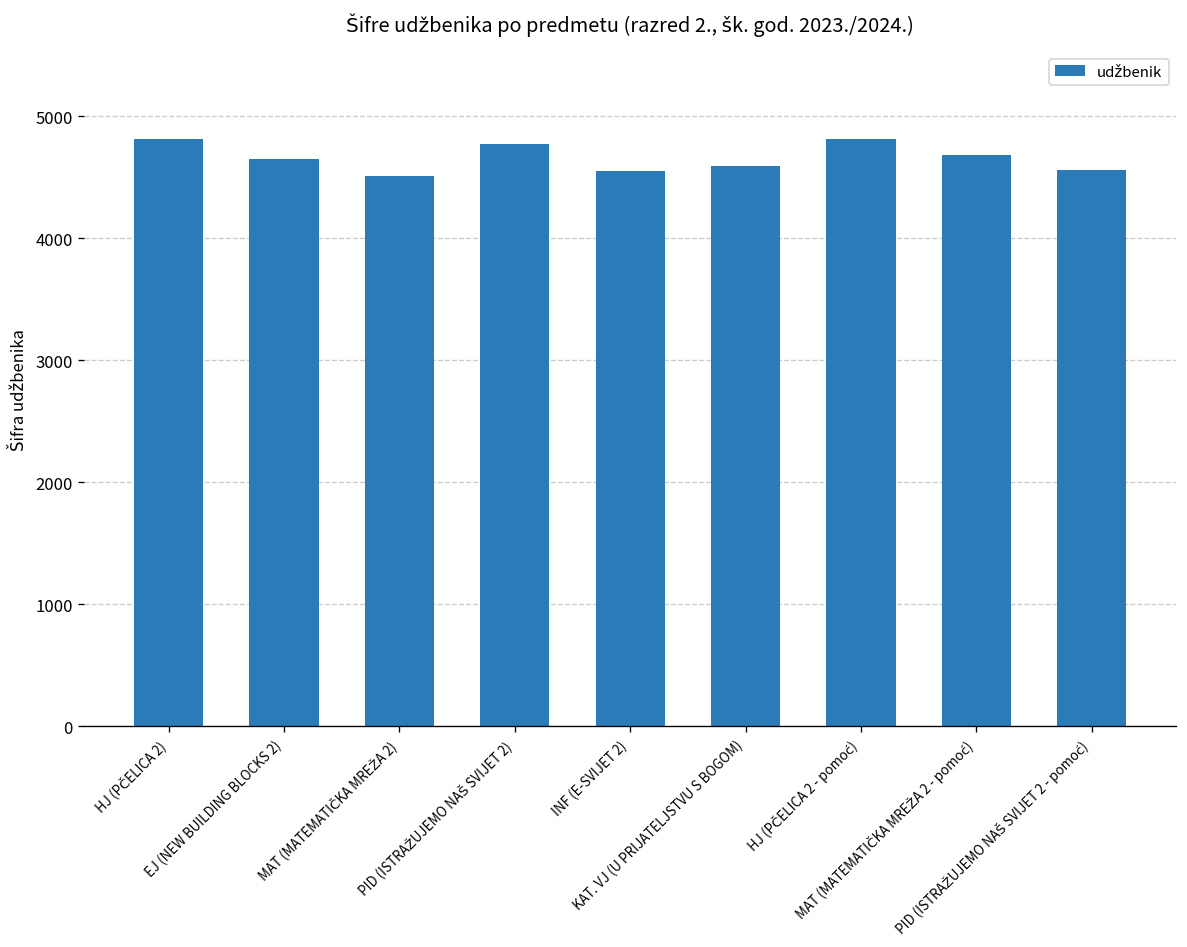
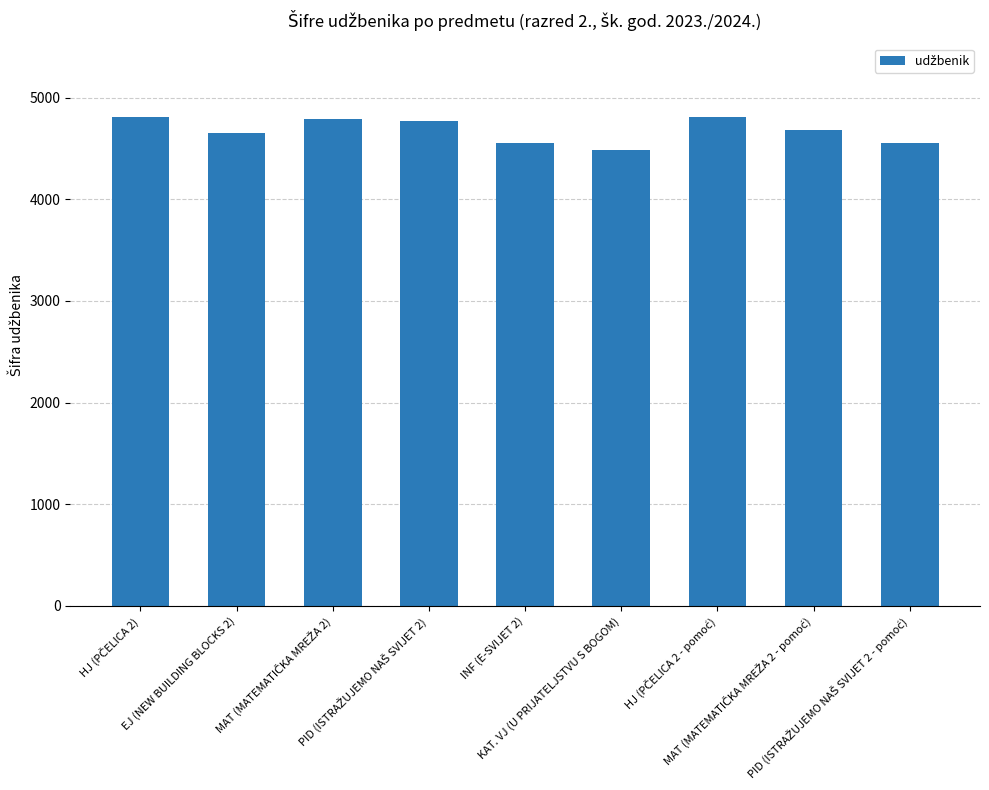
MAT (MATEMATIČKA MREŽA 2): 4510 -> 4790
KAT. VJ (U PRIJATELJSTVU S BOGOM): 4600 -> 4490
